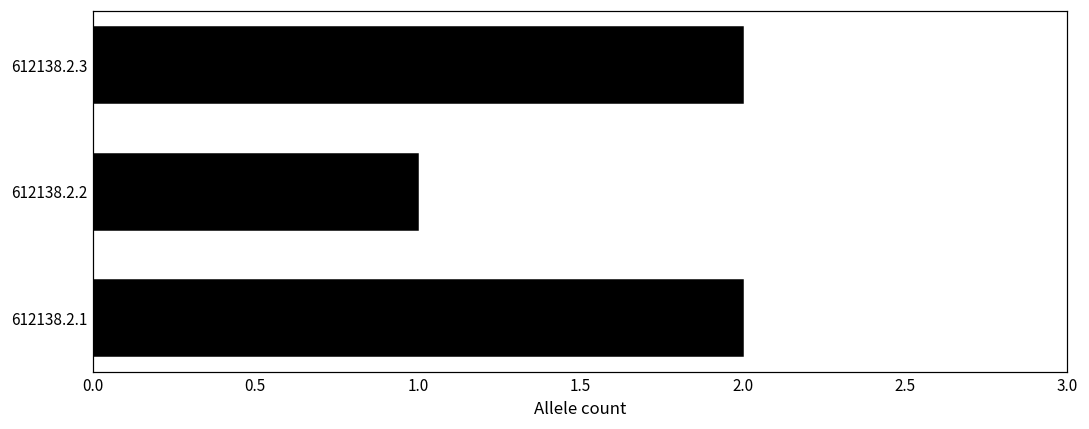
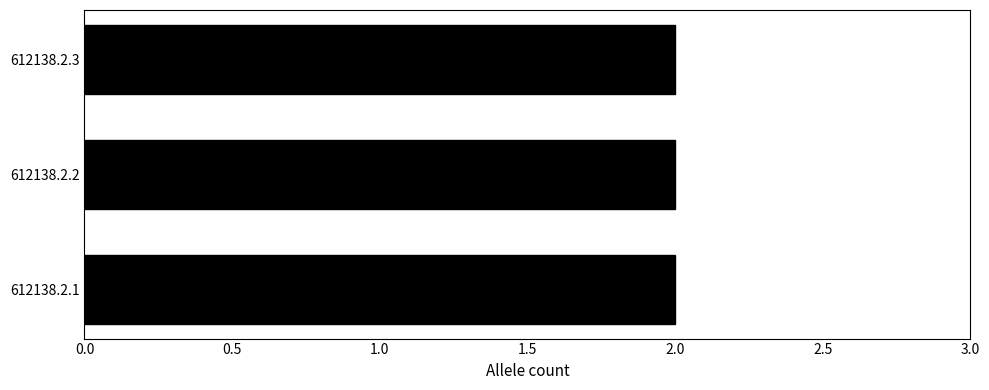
612138.2.2: 1 -> 2
